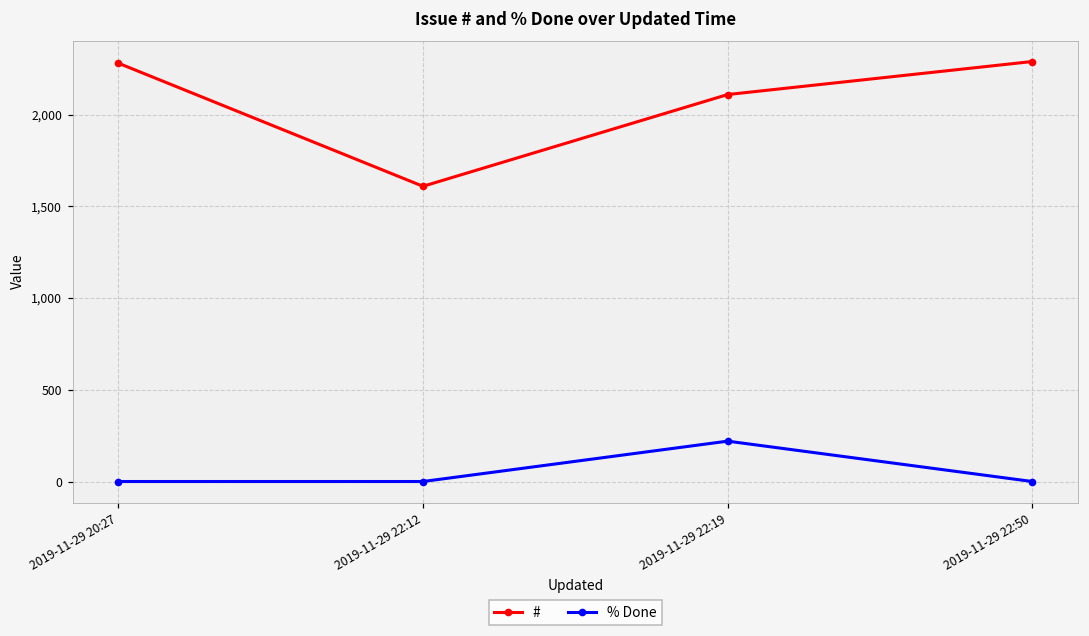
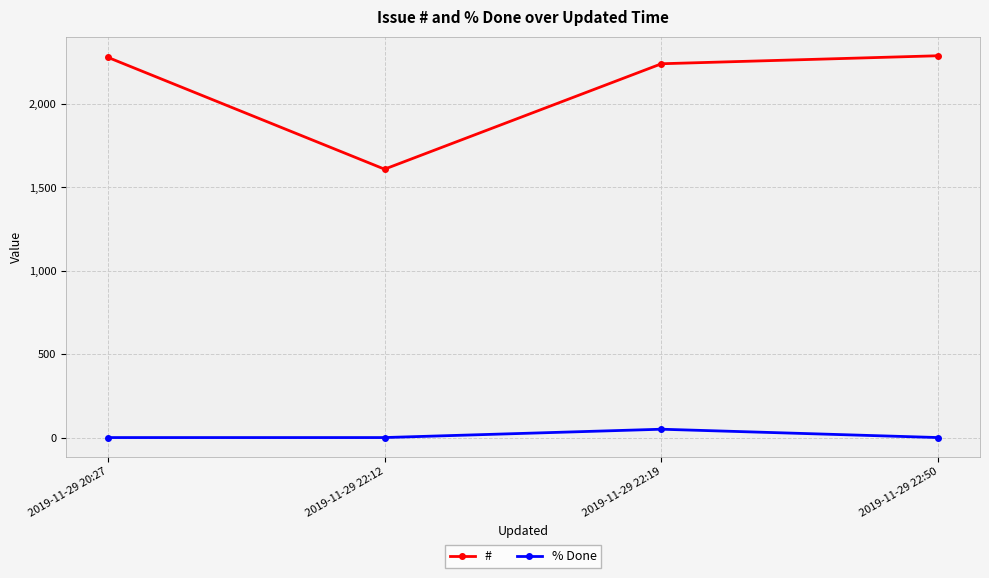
#, 2019-11-29 22:19: 2,110 -> 2,240
% Done, 2019-11-29 22:19: 220 -> 50
